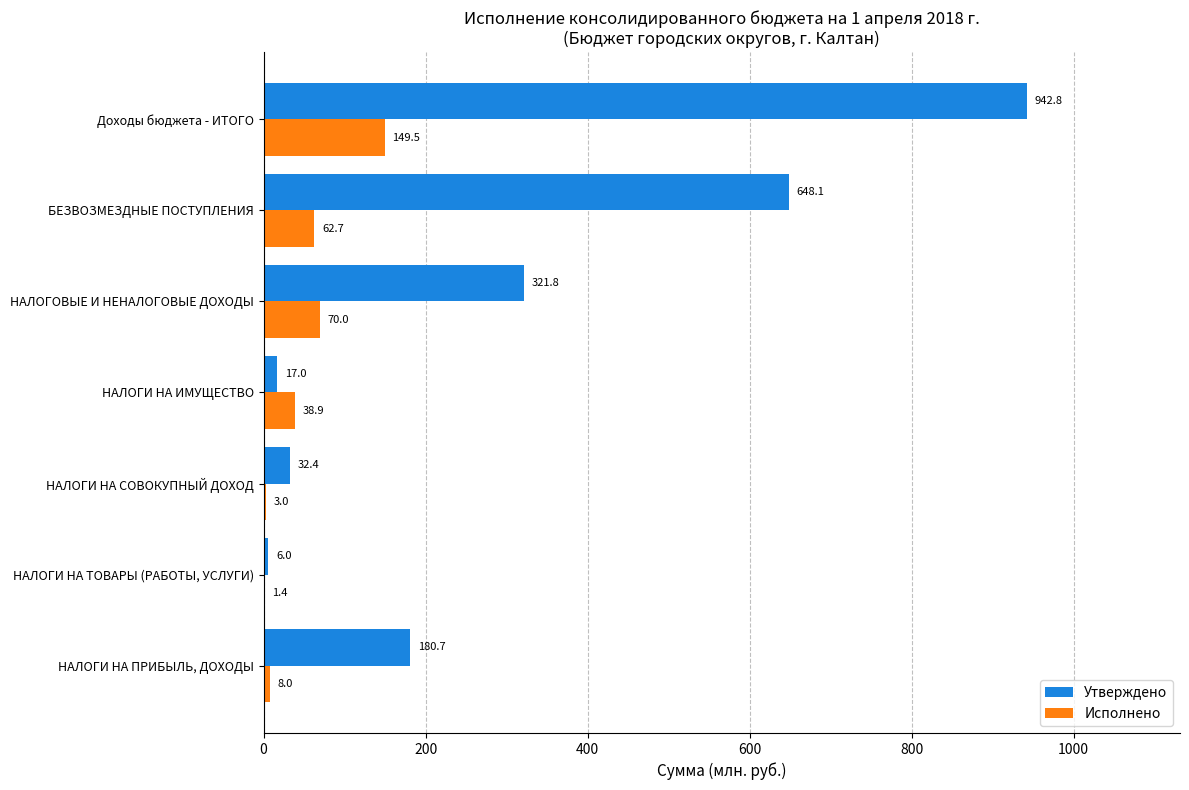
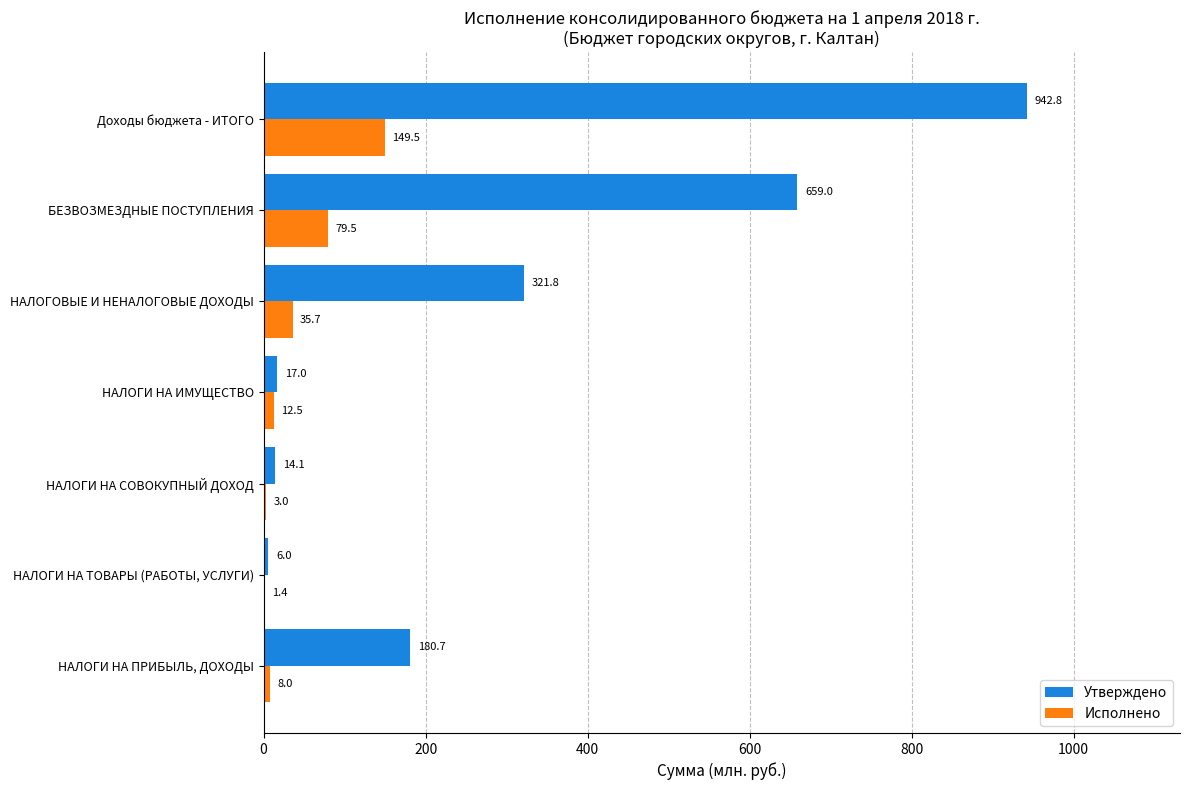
Утверждено, БЕЗВОЗМЕЗДНЫЕ ПОСТУПЛЕНИЯ: 648.1 -> 659.0
Исполнено, БЕЗВОЗМЕЗДНЫЕ ПОСТУПЛЕНИЯ: 62.7 -> 79.5
Исполнено, НАЛОГОВЫЕ И НЕНАЛОГОВЫЕ ДОХОДЫ: 70.0 -> 35.7
Исполнено, НАЛОГИ НА ИМУЩЕСТВО: 38.9 -> 12.5
Утверждено, НАЛОГИ НА СОВОКУПНЫЙ ДОХОД: 32.4 -> 14.1
